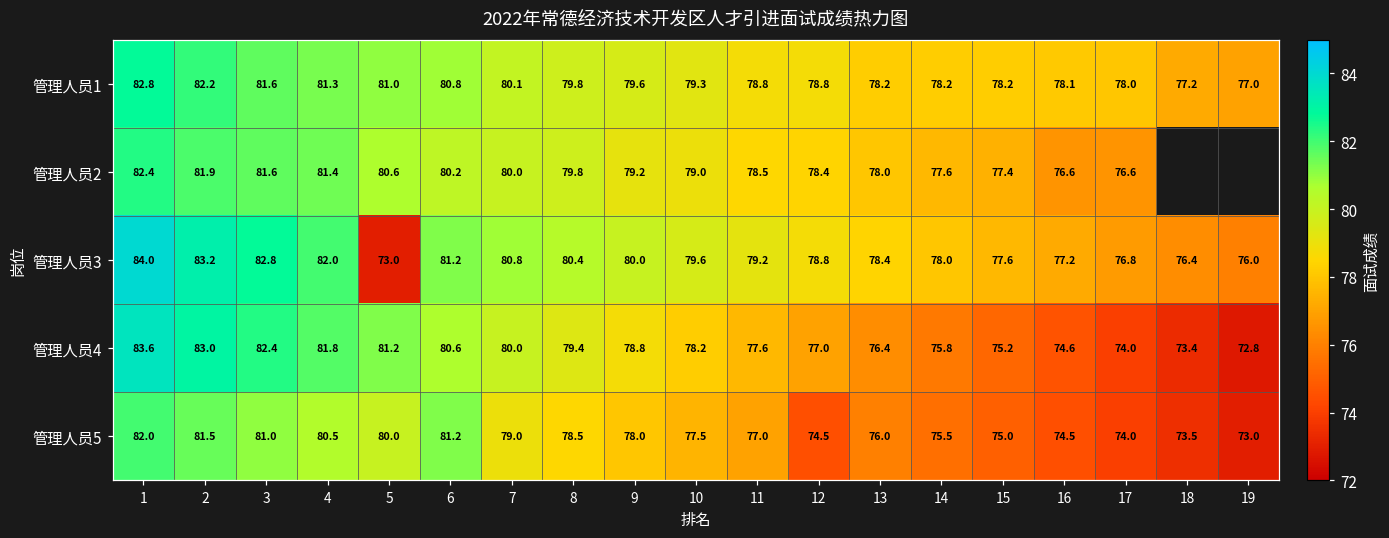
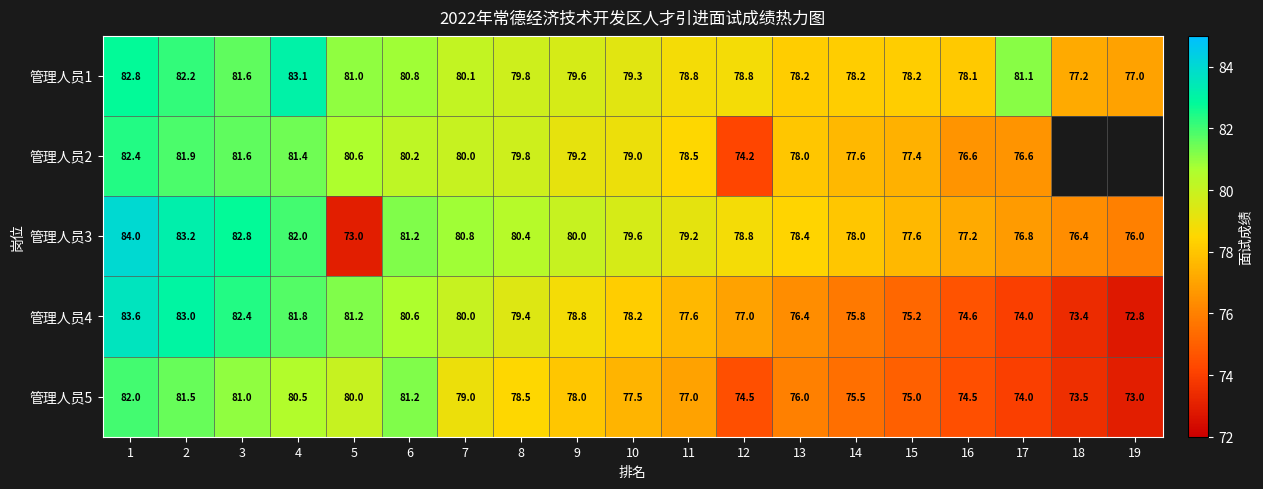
管理人员1, 4: 81.3 -> 83.1
管理人员1, 17: 78.0 -> 81.1
管理人员2, 12: 78.4 -> 74.2
